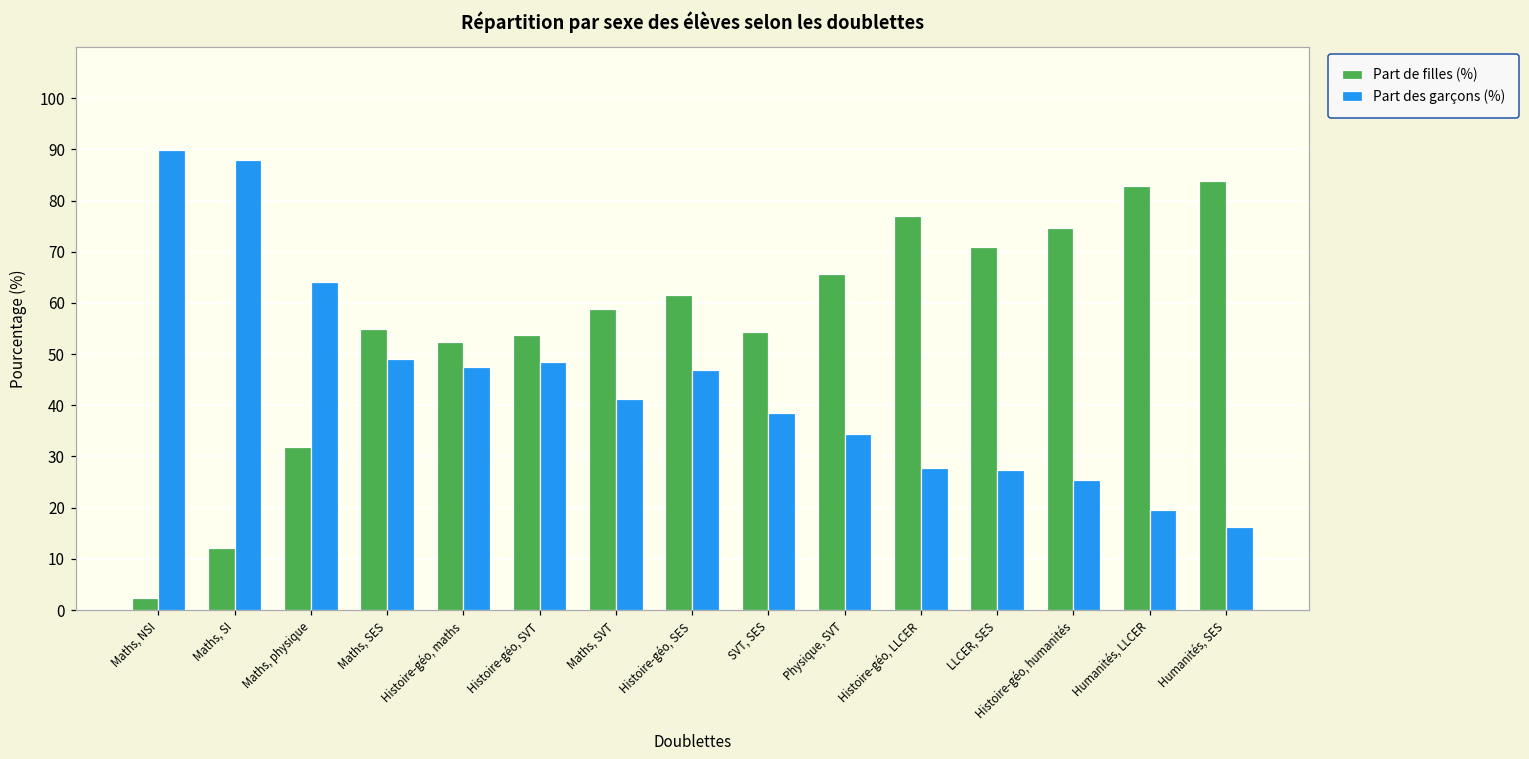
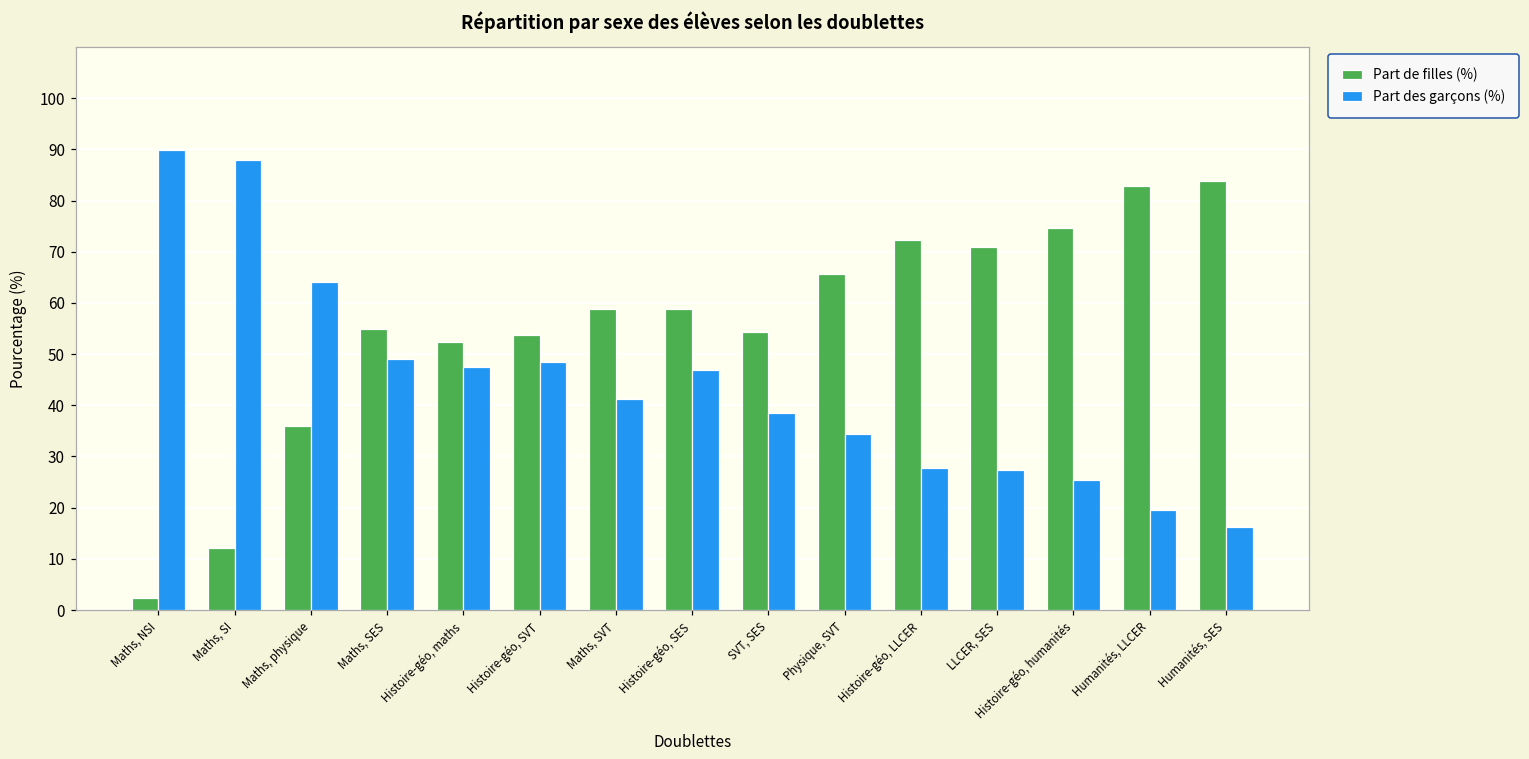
Part de filles (%), Maths, physique: 32 -> 36
Part de filles (%), Histoire-géo, SES: 62 -> 59
Part de filles (%), Histoire-géo, LLCER: 77 -> 72
